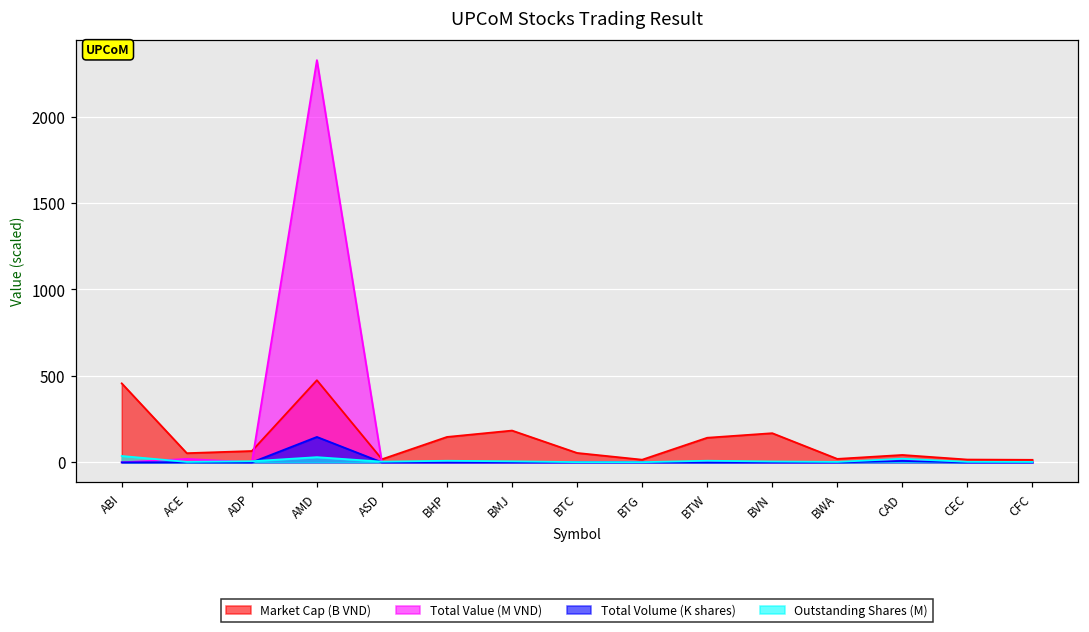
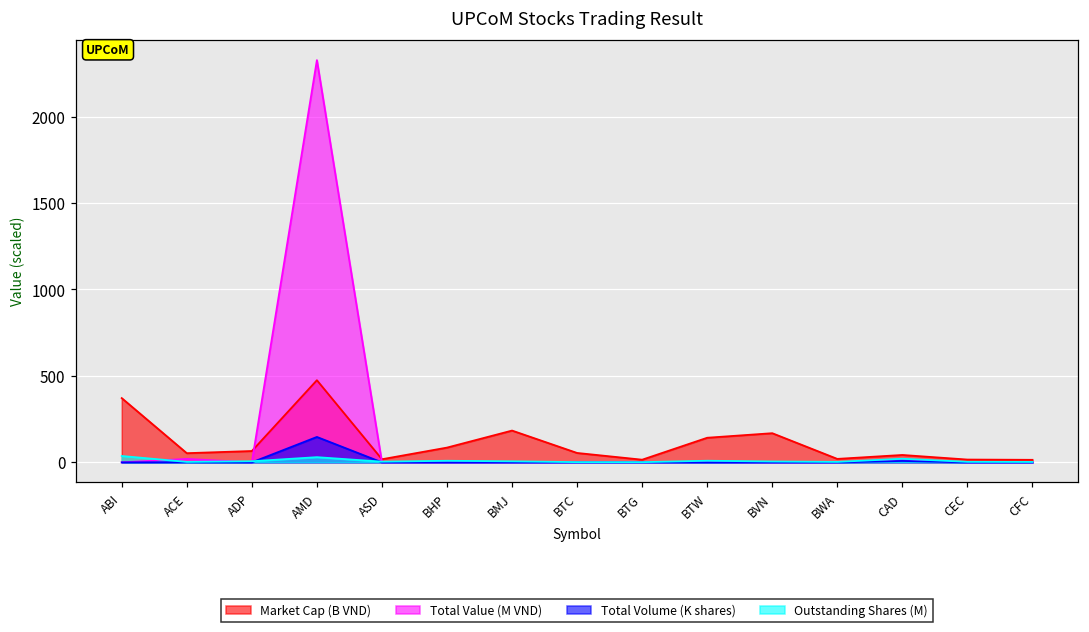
Market Cap (B VND), ABI: 460 -> 370
Market Cap (B VND), BHP: 150 -> 90
